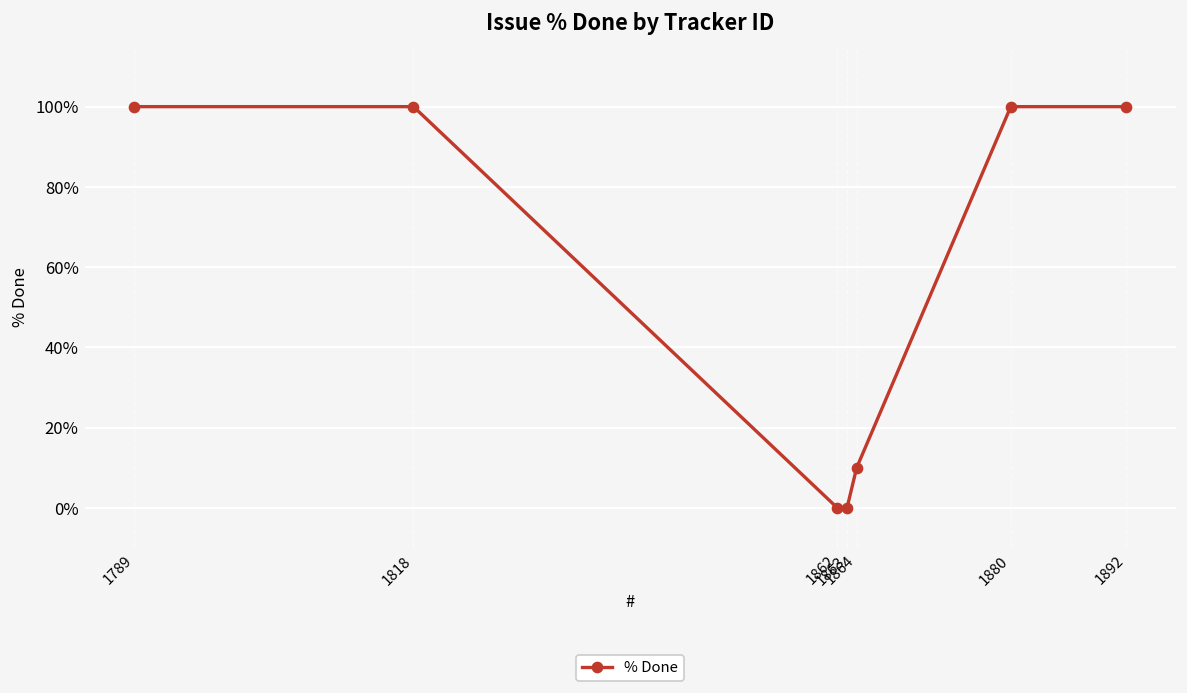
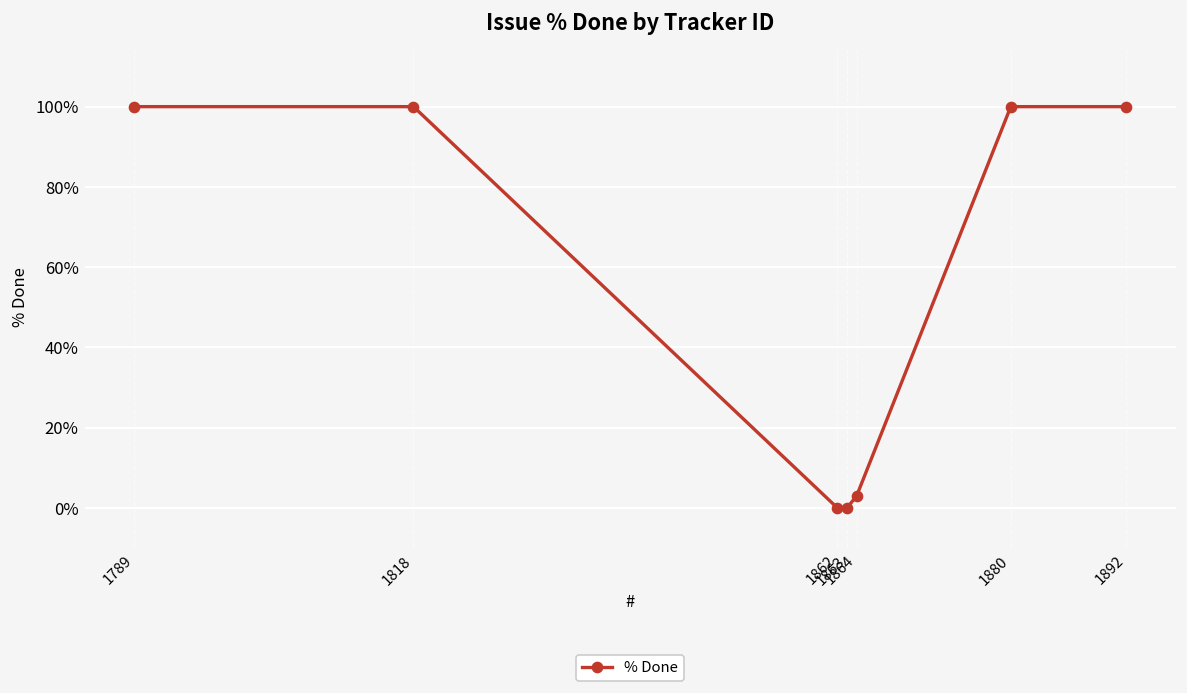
1864: 10% -> 3%
